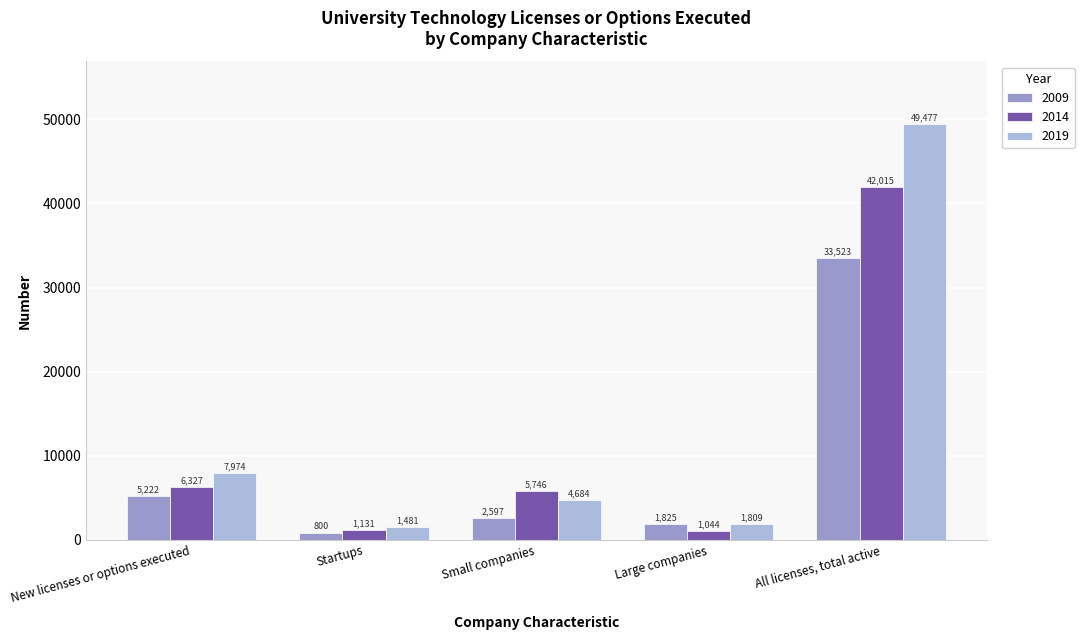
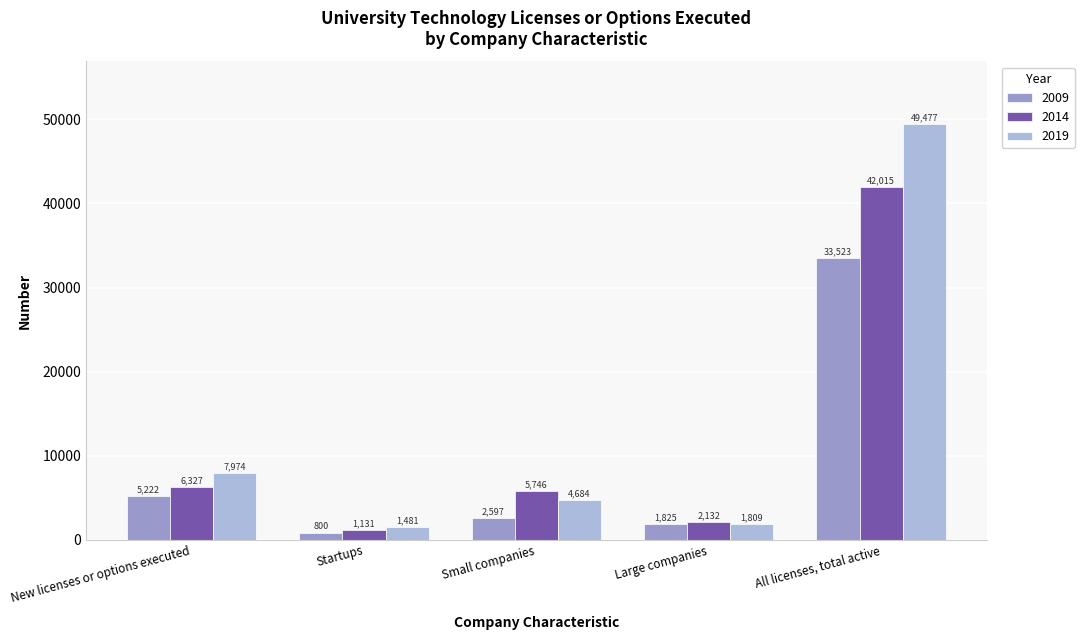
2014, Large companies: 1,044 -> 2,132
